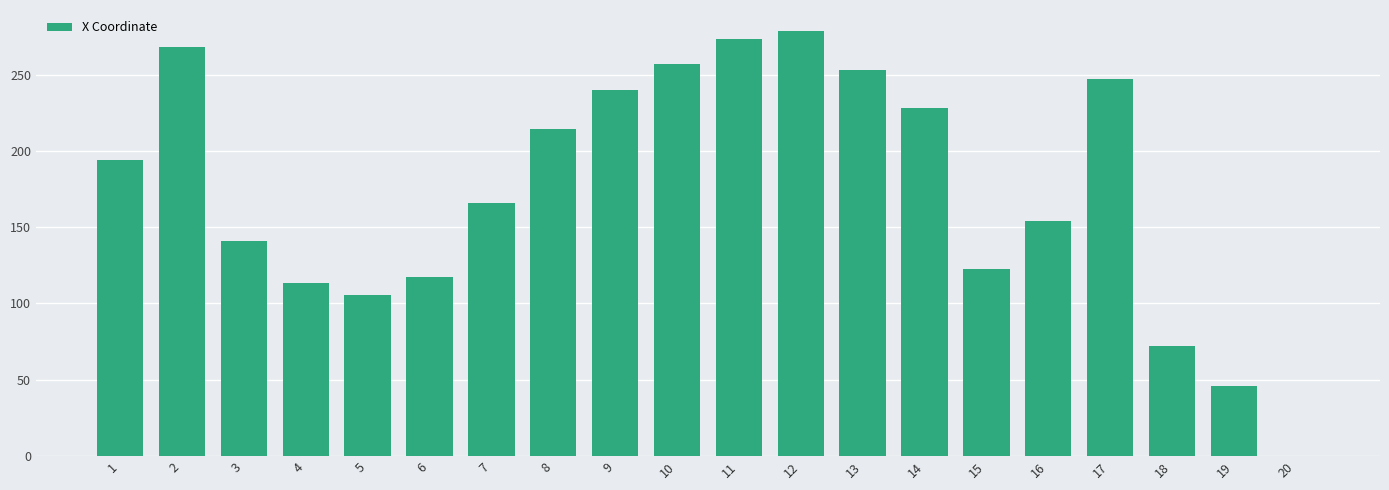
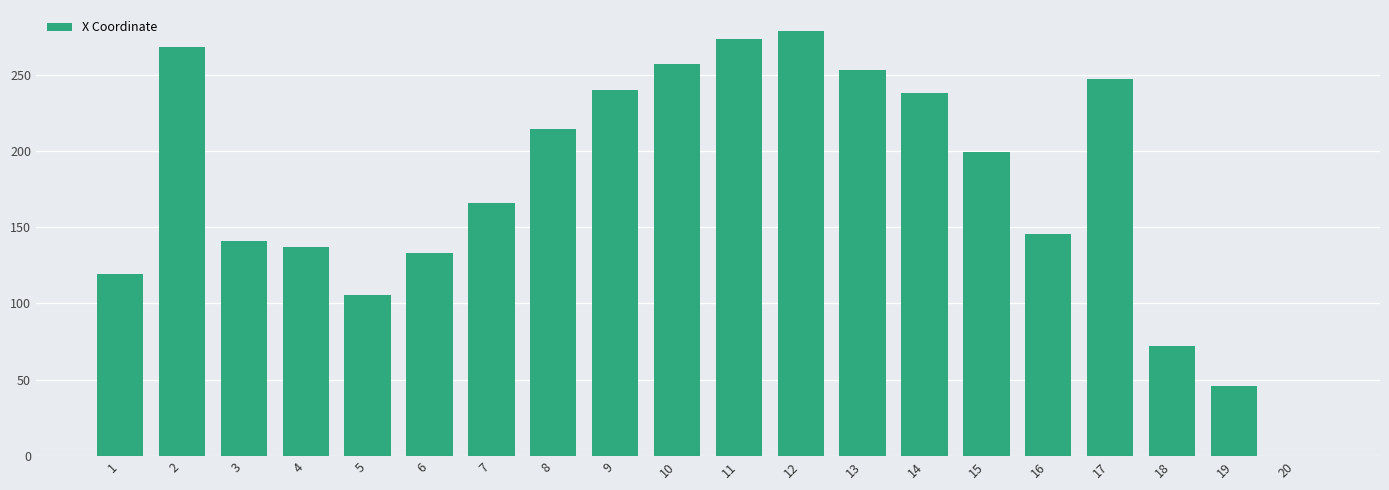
1: 194 -> 119
4: 114 -> 137
6: 117 -> 133
14: 228 -> 238
15: 123 -> 199
16: 154 -> 145
